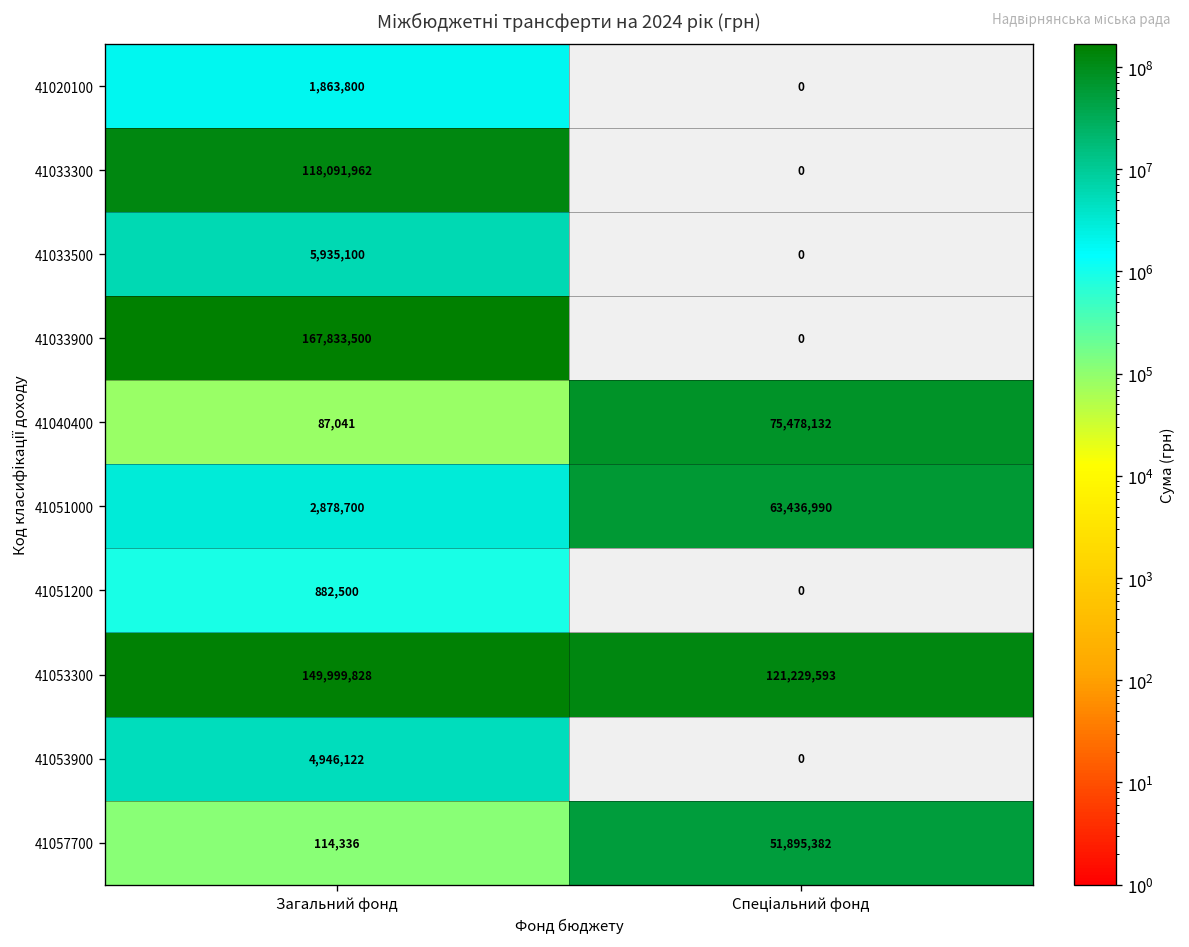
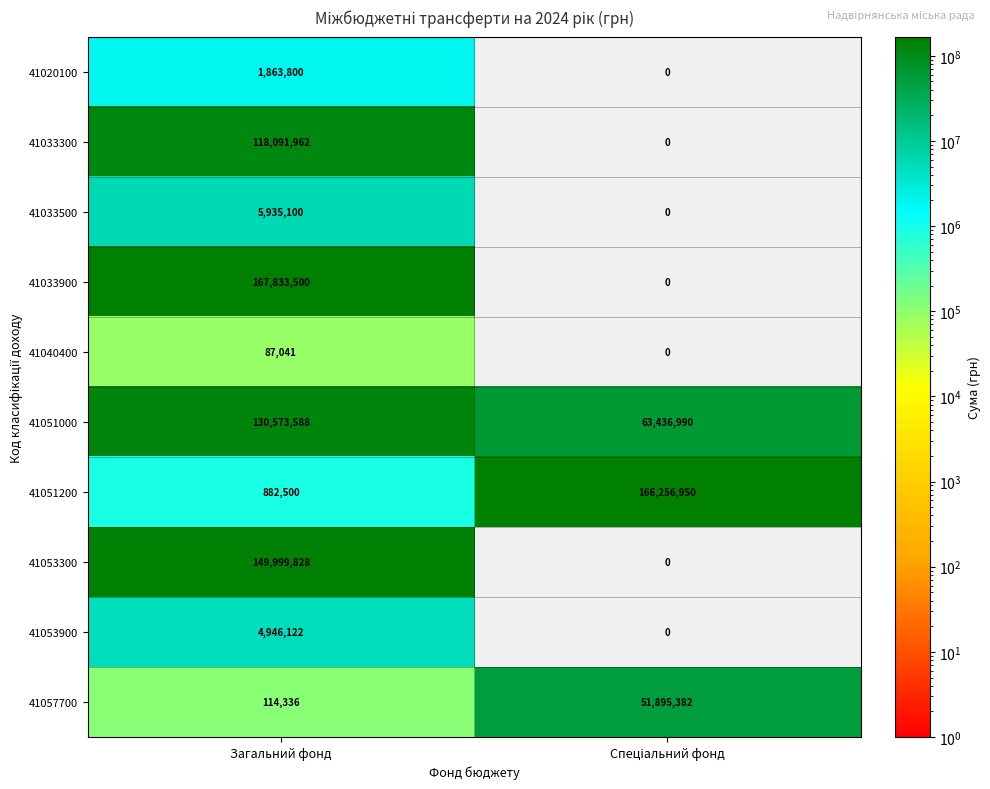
41040400, Спеціальний фонд: 75,478,132 -> 0
41051000, Загальний фонд: 2,878,700 -> 130,573,588
41051200, Спеціальний фонд: 0 -> 166,256,950
41053300, Спеціальний фонд: 121,229,593 -> 0
